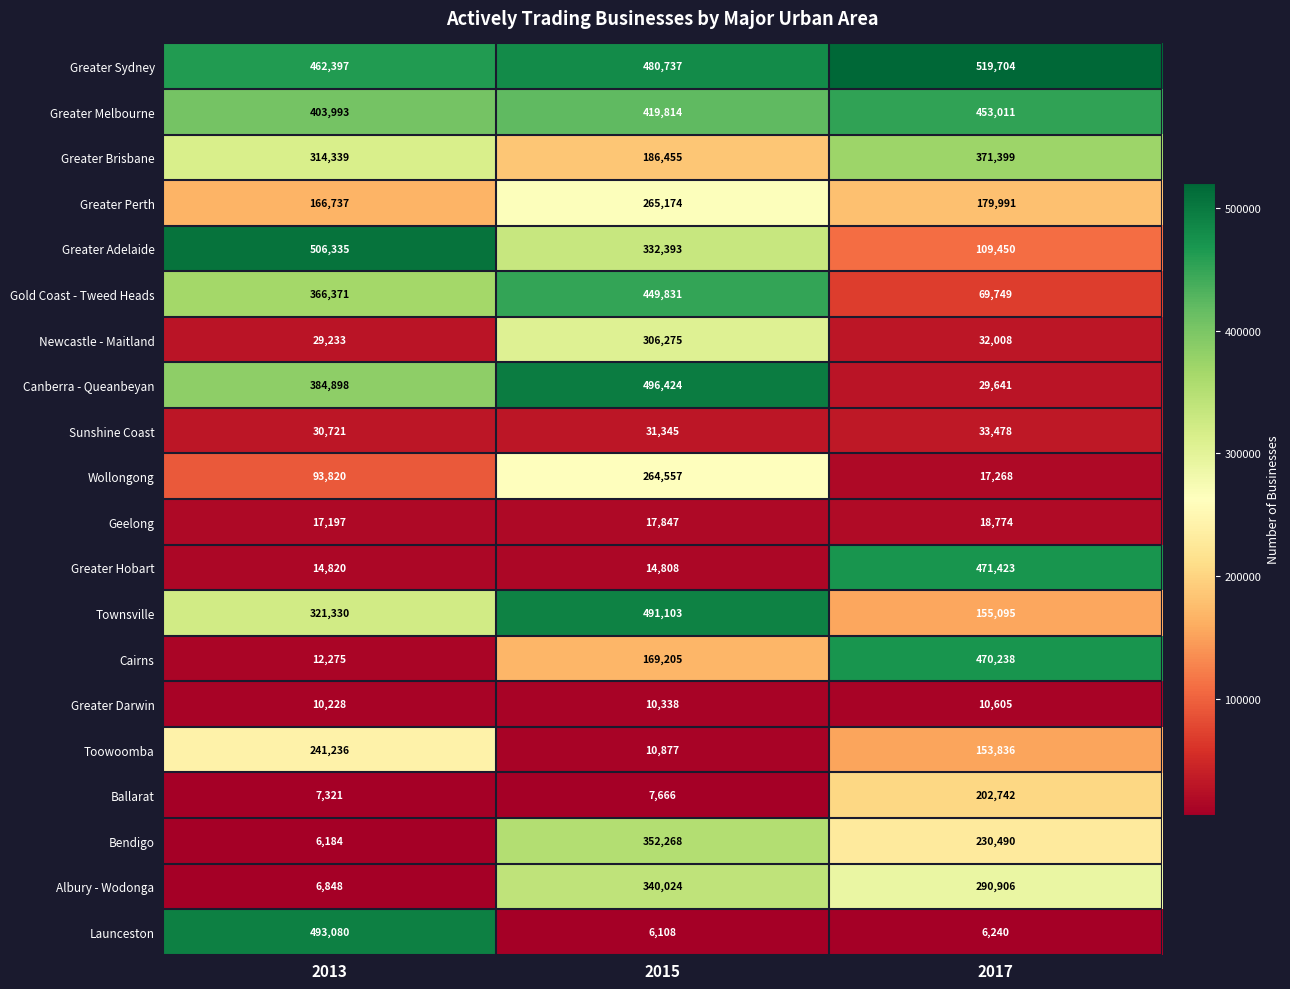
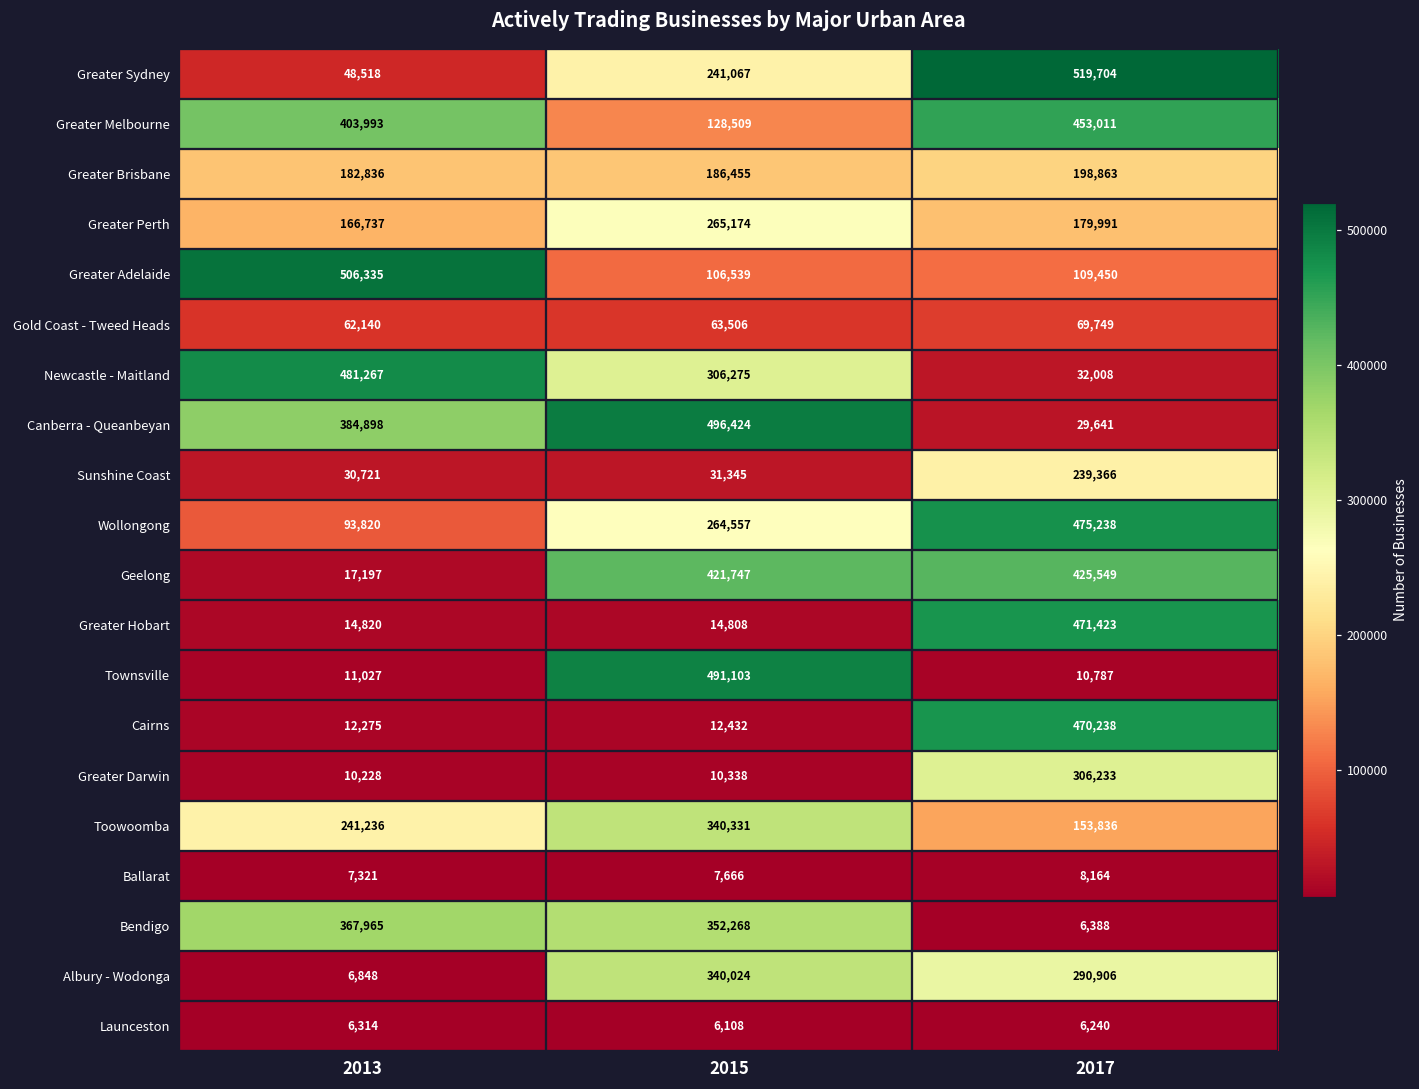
Greater Sydney, 2013: 462,397 -> 48,518
Greater Sydney, 2015: 480,737 -> 241,067
Greater Melbourne, 2015: 419,814 -> 128,509
Greater Brisbane, 2013: 314,339 -> 182,836
Greater Brisbane, 2017: 371,399 -> 198,863
Greater Adelaide, 2015: 332,393 -> 106,539
Gold Coast - Tweed Heads, 2013: 366,371 -> 62,140
Gold Coast - Tweed Heads, 2015: 449,831 -> 63,506
Newcastle - Maitland, 2013: 29,233 -> 481,267
Sunshine Coast, 2017: 33,478 -> 239,366
Wollongong, 2017: 17,268 -> 475,238
Geelong, 2015: 17,847 -> 421,747
Geelong, 2017: 18,774 -> 425,549
Townsville, 2013: 321,330 -> 11,027
Townsville, 2017: 155,095 -> 10,787
Cairns, 2015: 169,205 -> 12,432
Greater Darwin, 2017: 10,605 -> 306,233
Toowoomba, 2015: 10,877 -> 340,331
Ballarat, 2017: 202,742 -> 8,164
Bendigo, 2013: 6,184 -> 367,965
Bendigo, 2017: 230,490 -> 6,388
Launceston, 2013: 493,080 -> 6,314
